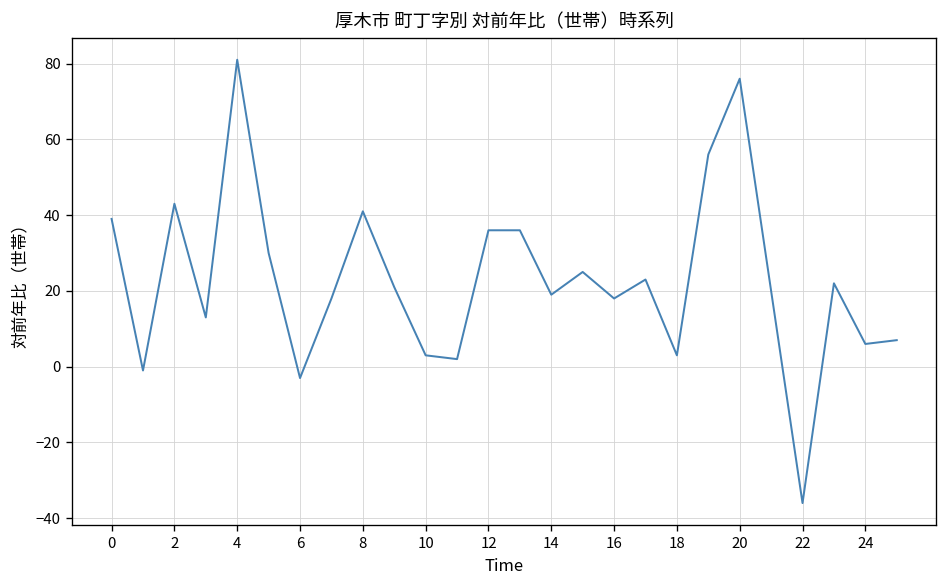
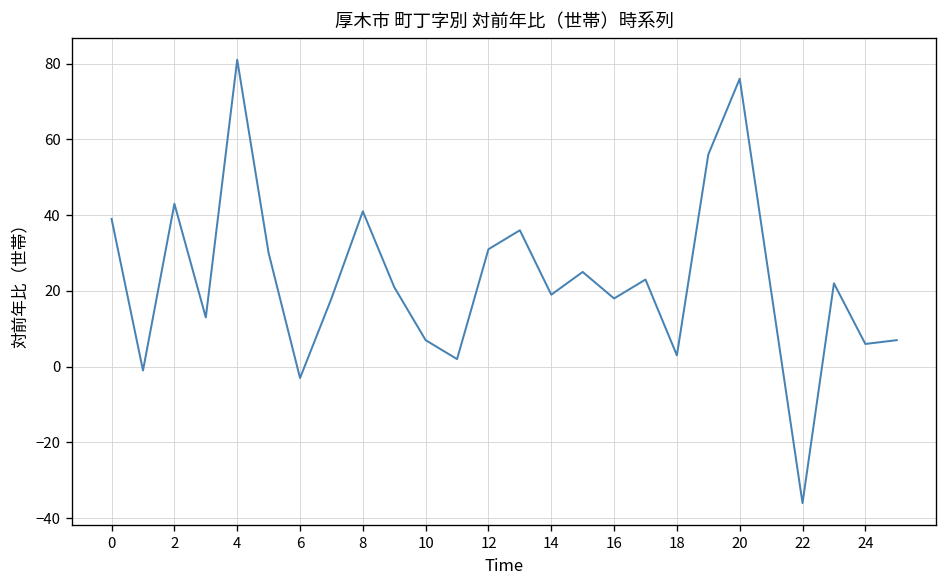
10: 3 -> 7
12: 36 -> 31
